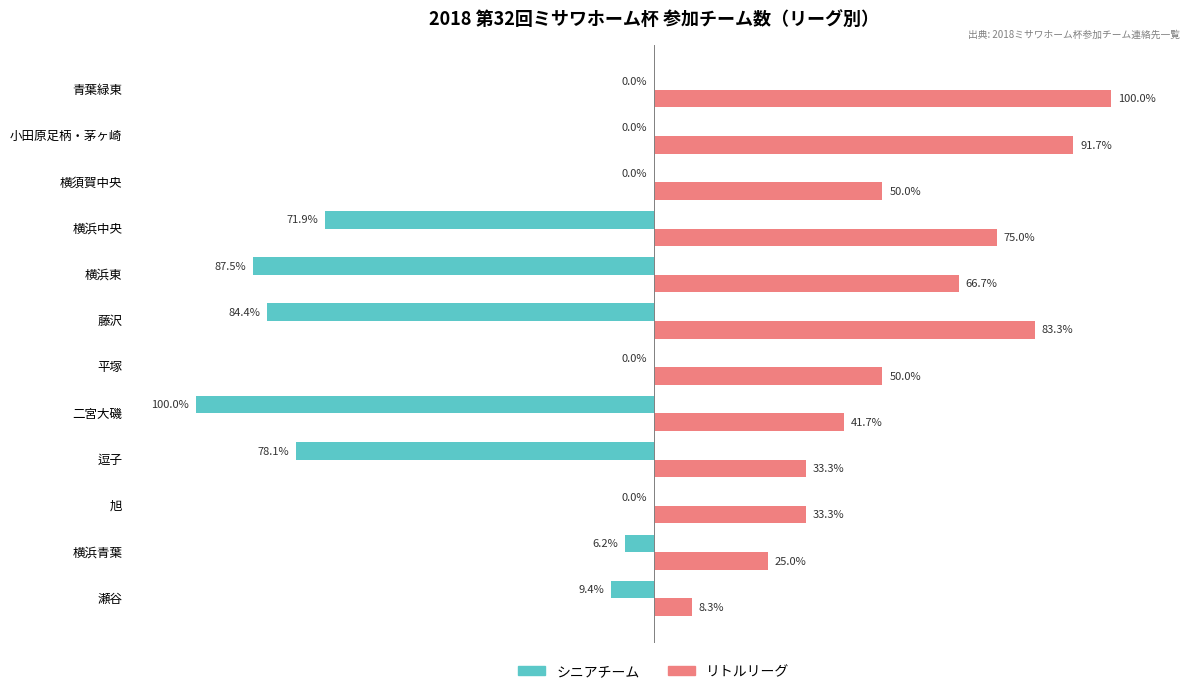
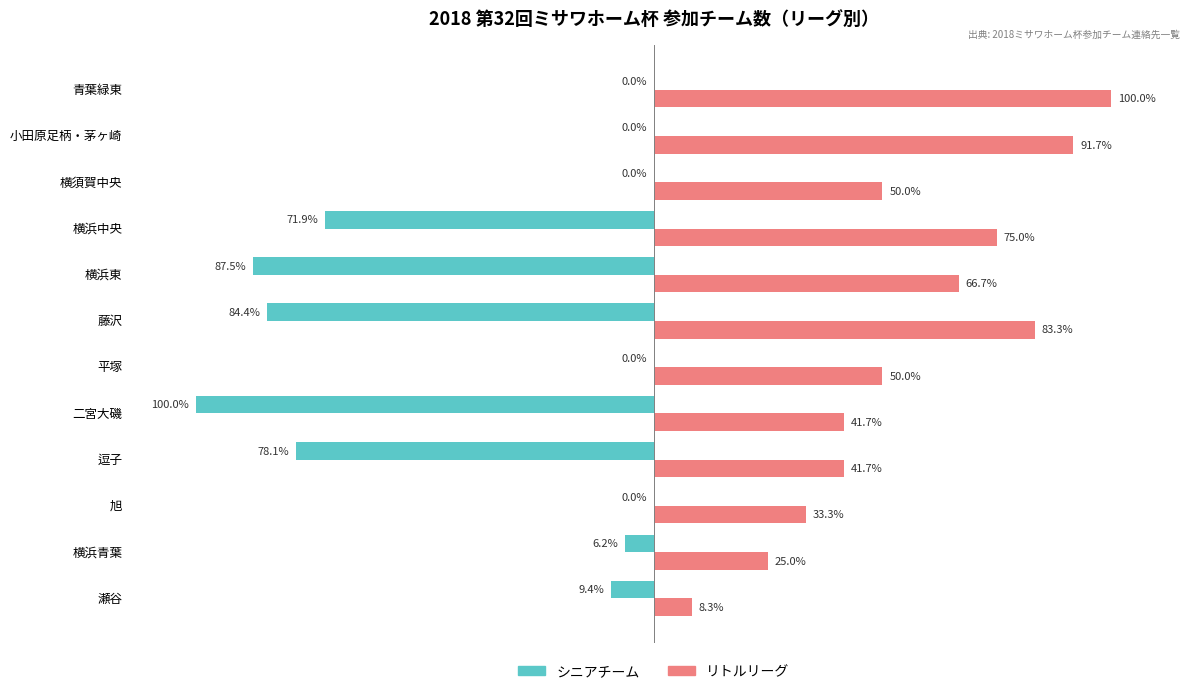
リトルリーグ, 逗子: 33.3% -> 41.7%
